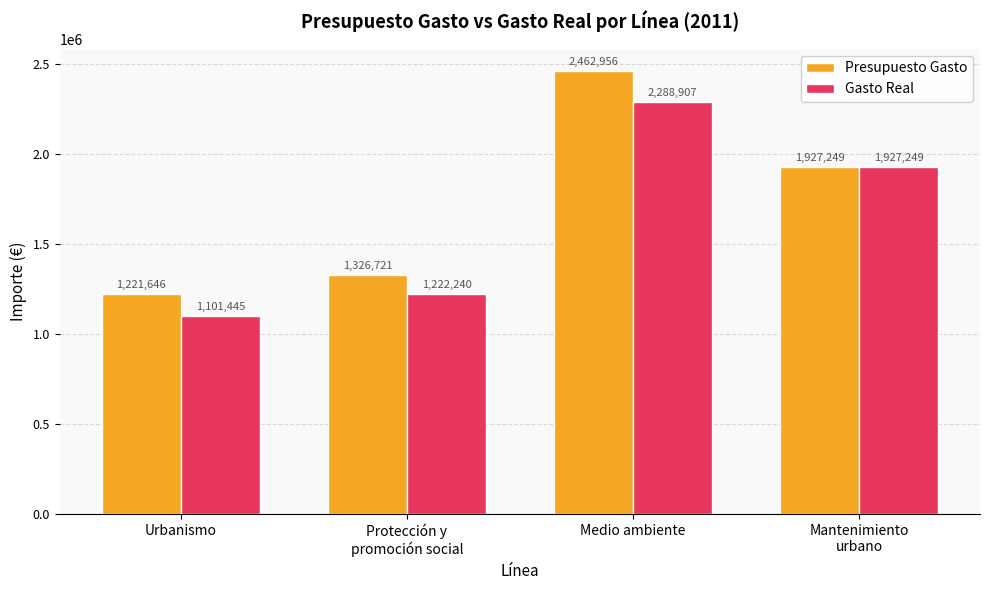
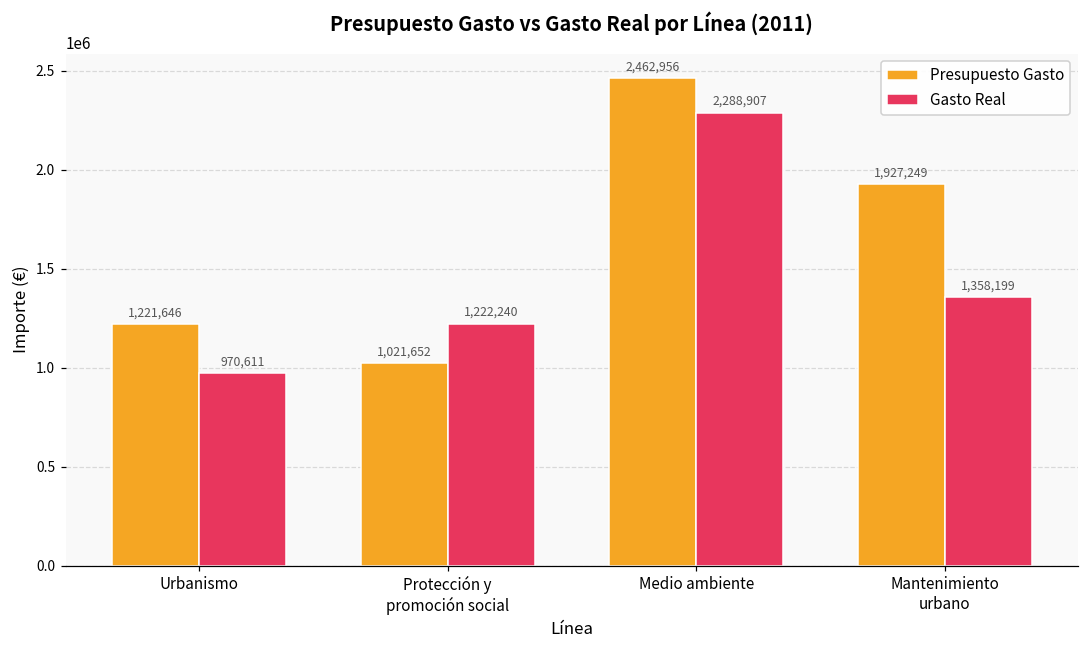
Gasto Real, Urbanismo: 1,101,445 -> 970,611
Presupuesto Gasto, Protección y promoción social: 1,326,721 -> 1,021,652
Gasto Real, Mantenimiento urbano: 1,927,249 -> 1,358,199
